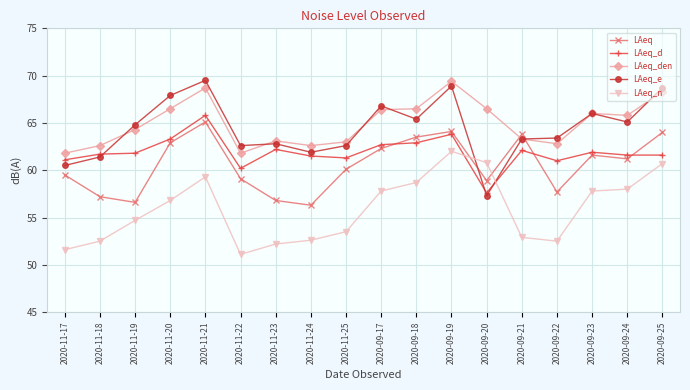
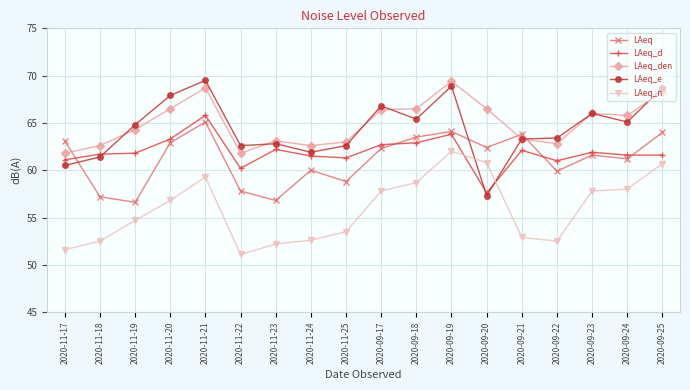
LAeq, 2020-11-17: 60 -> 63
LAeq, 2020-11-22: 59 -> 58
LAeq, 2020-11-24: 56 -> 60
LAeq, 2020-11-25: 60 -> 59
LAeq, 2020-09-20: 59 -> 62
LAeq, 2020-09-22: 58 -> 60
